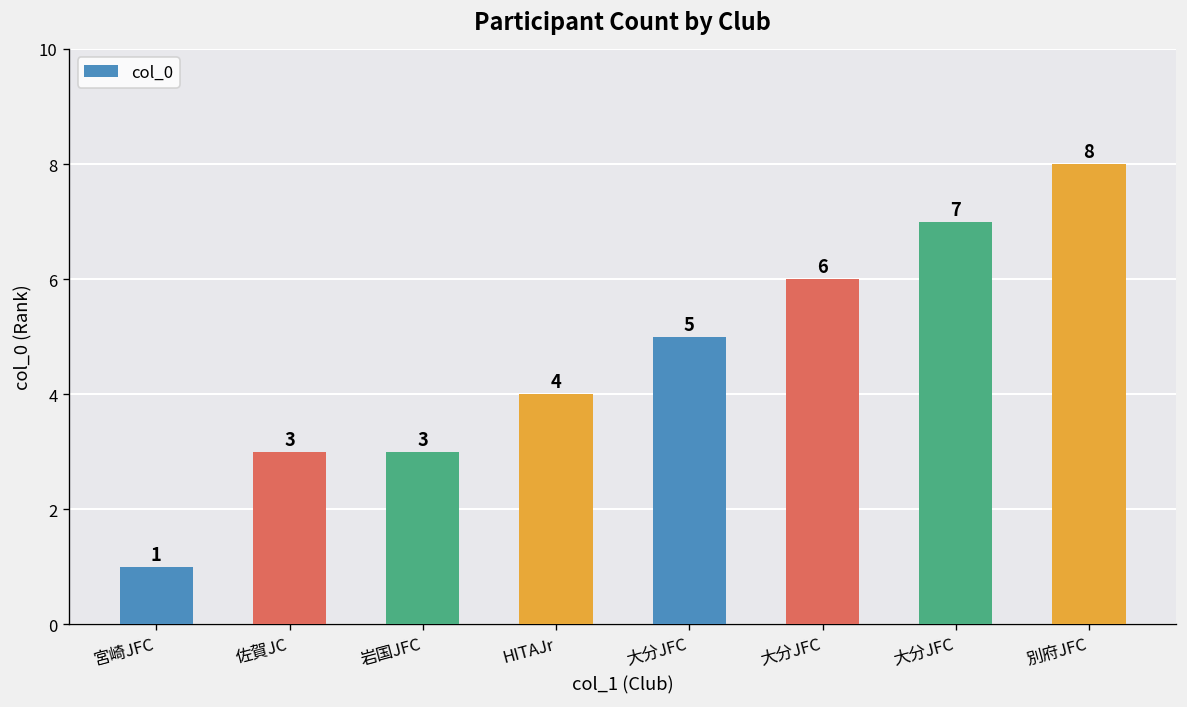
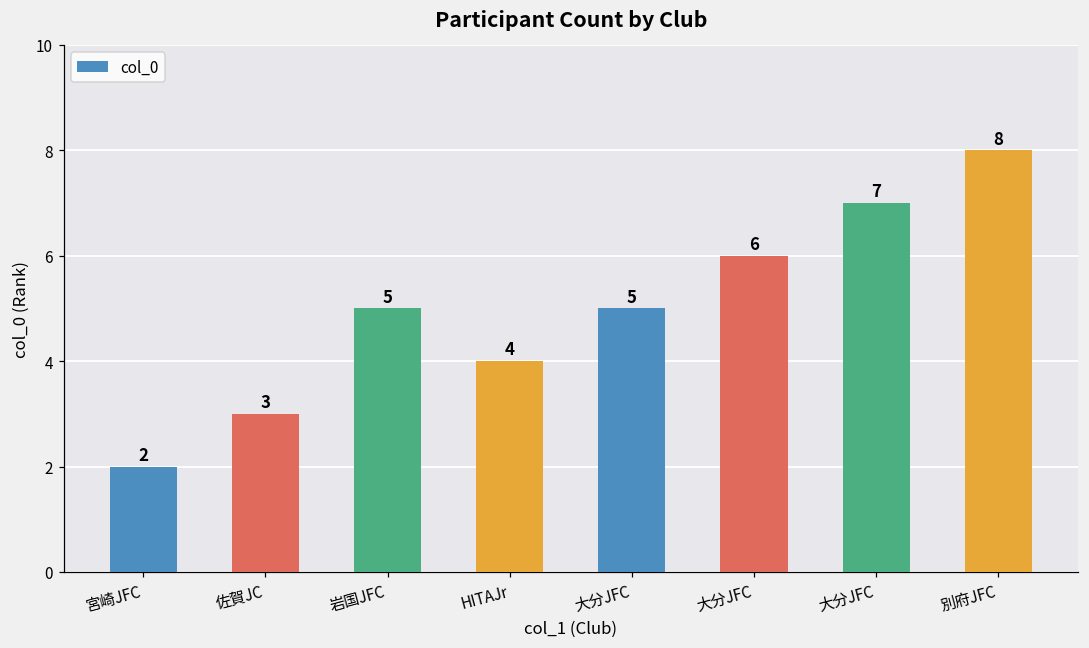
宮崎JFC: 1 -> 2
岩国JFC: 3 -> 5
